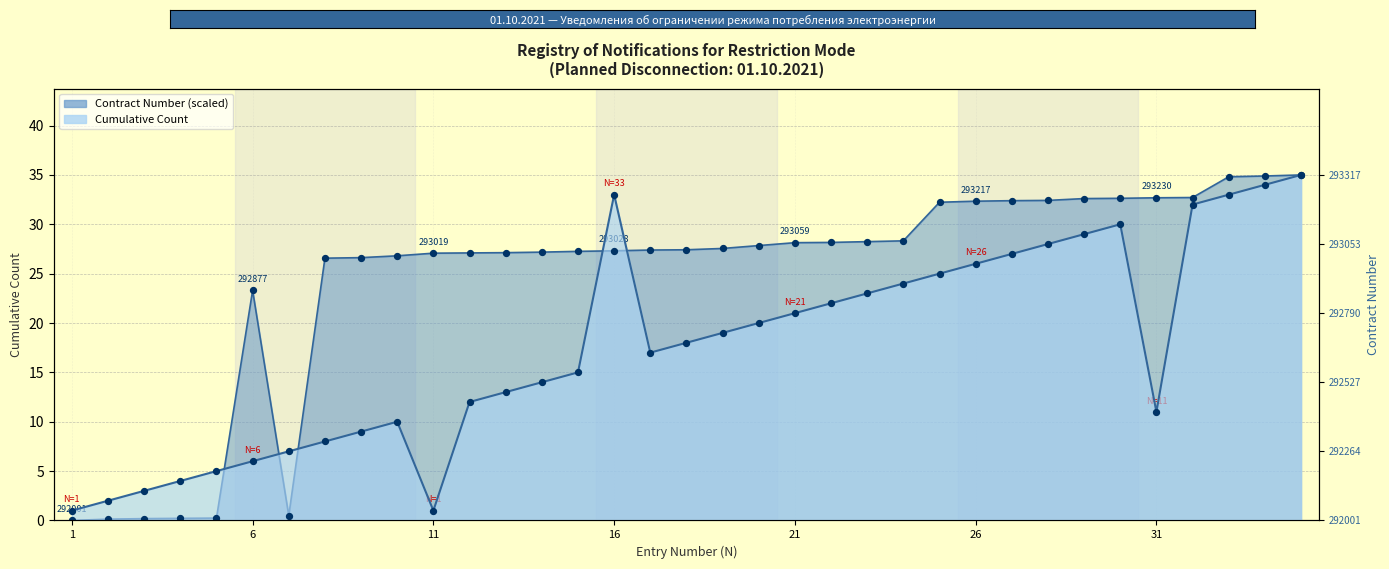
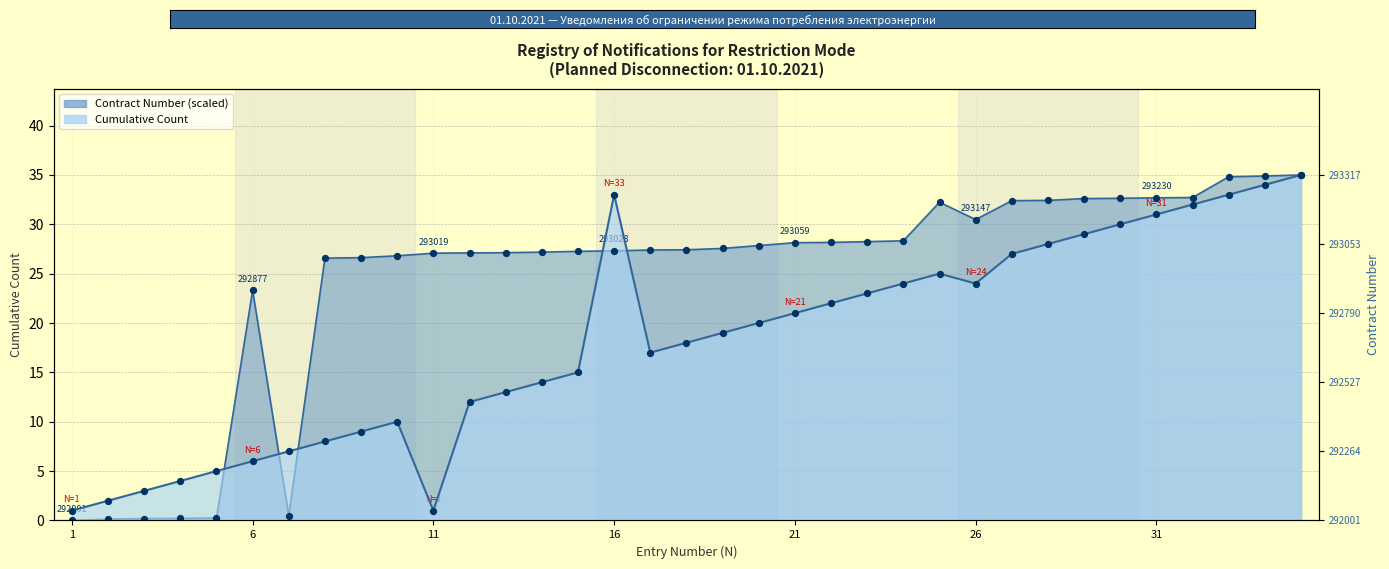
Contract Number (scaled), 26: 293217 -> 293147
Cumulative Count, 26: 26 -> 24
Cumulative Count, 31: 11 -> 31
